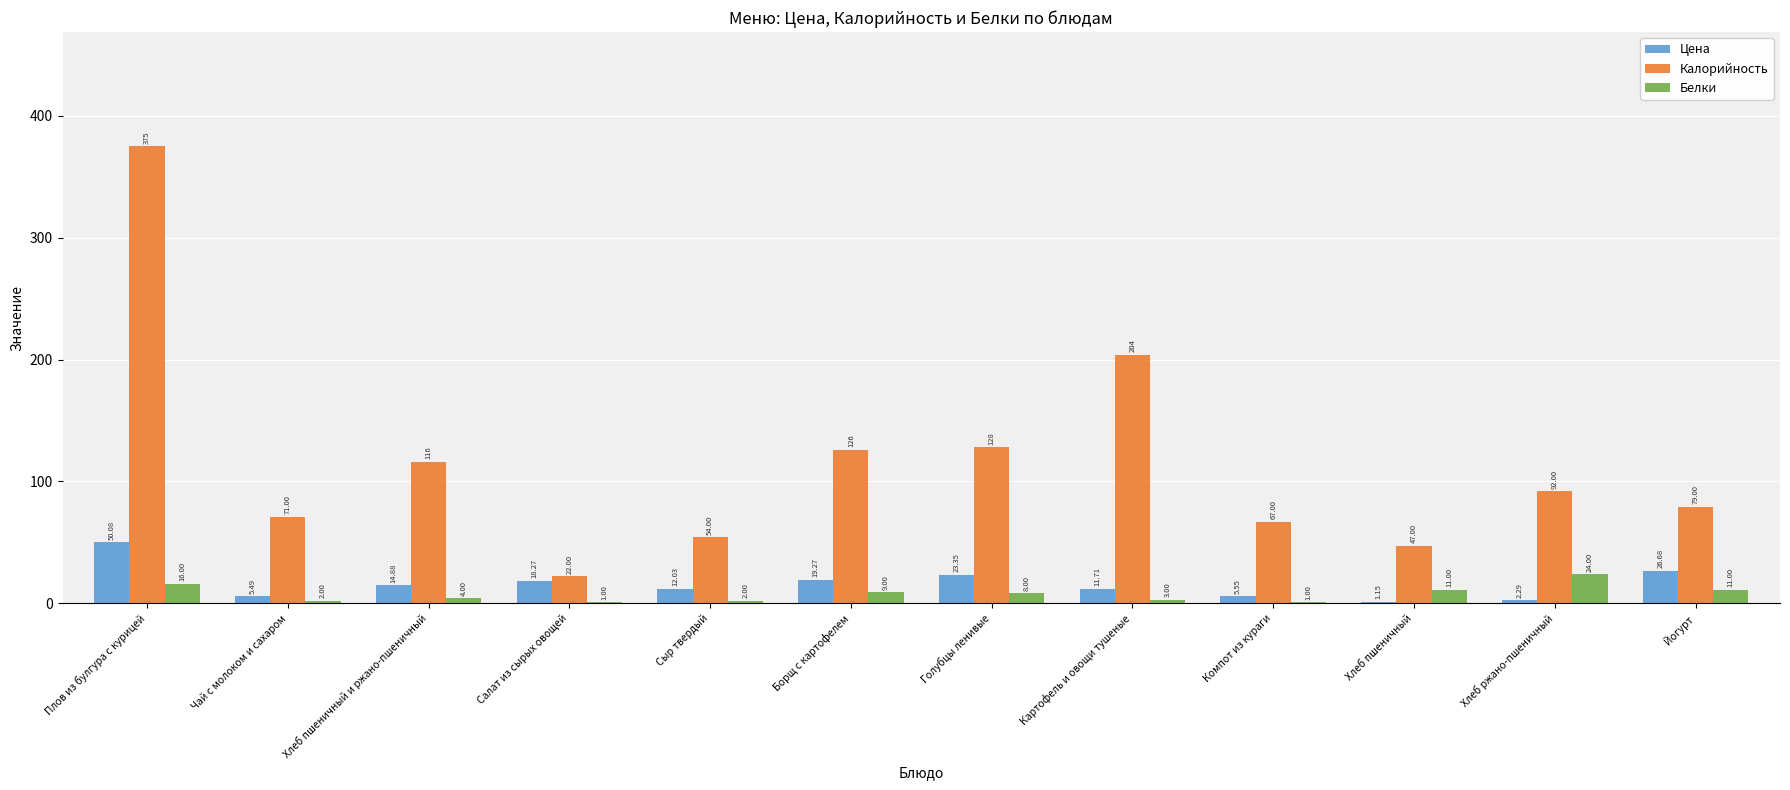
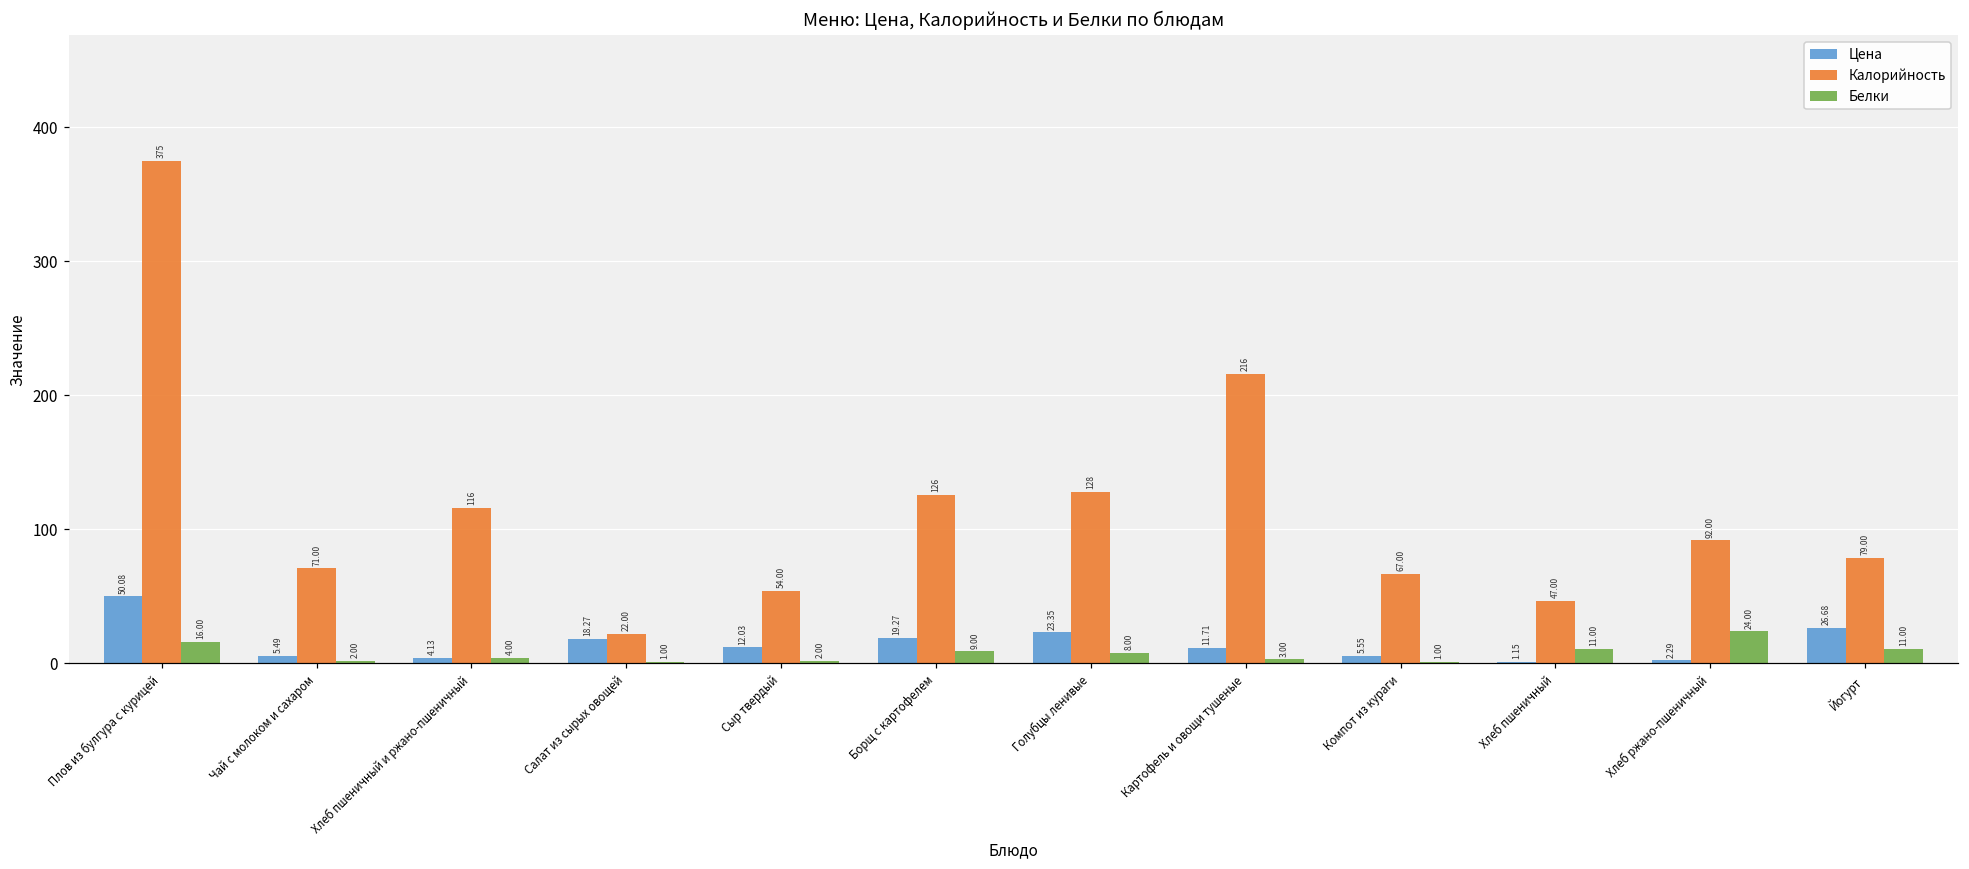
Цена, Хлеб пшеничный и ржано-пшеничный: 14.88 -> 4.13
Калорийность, Картофель и овощи тушеные: 204 -> 216
